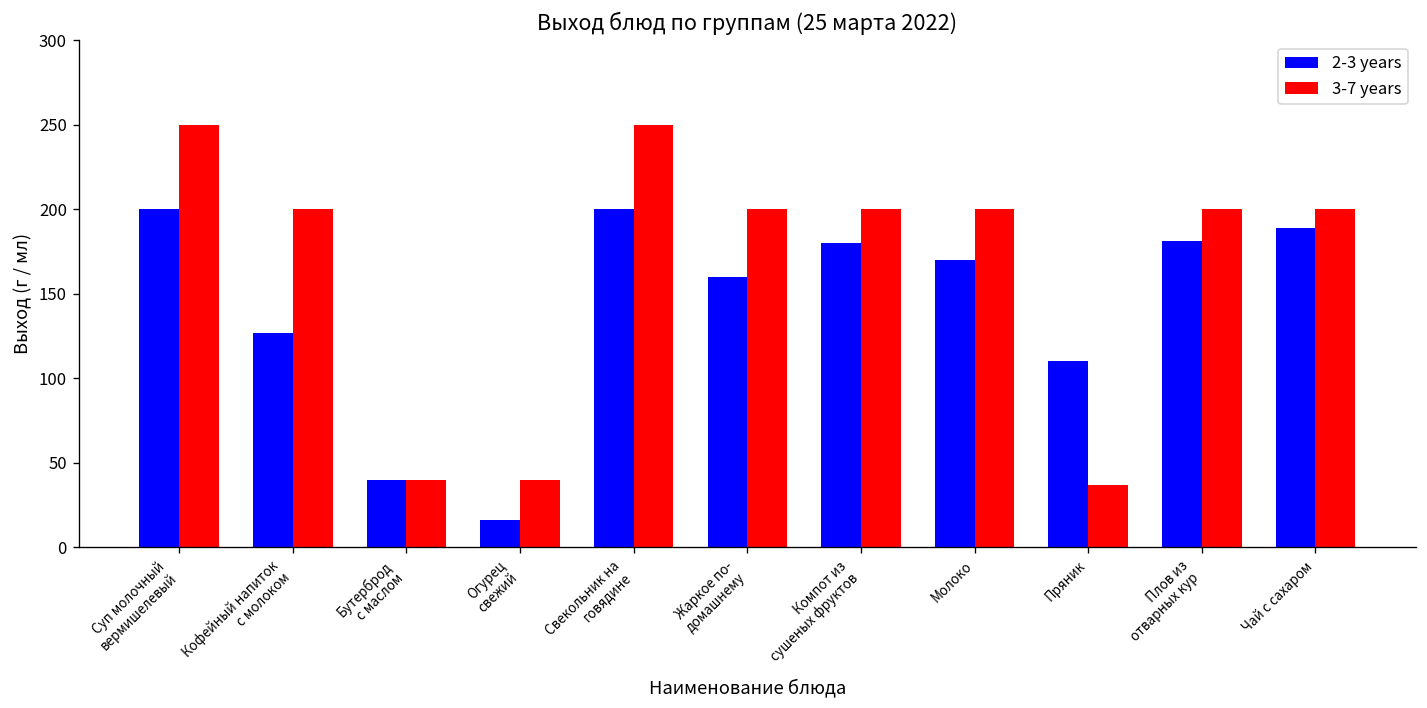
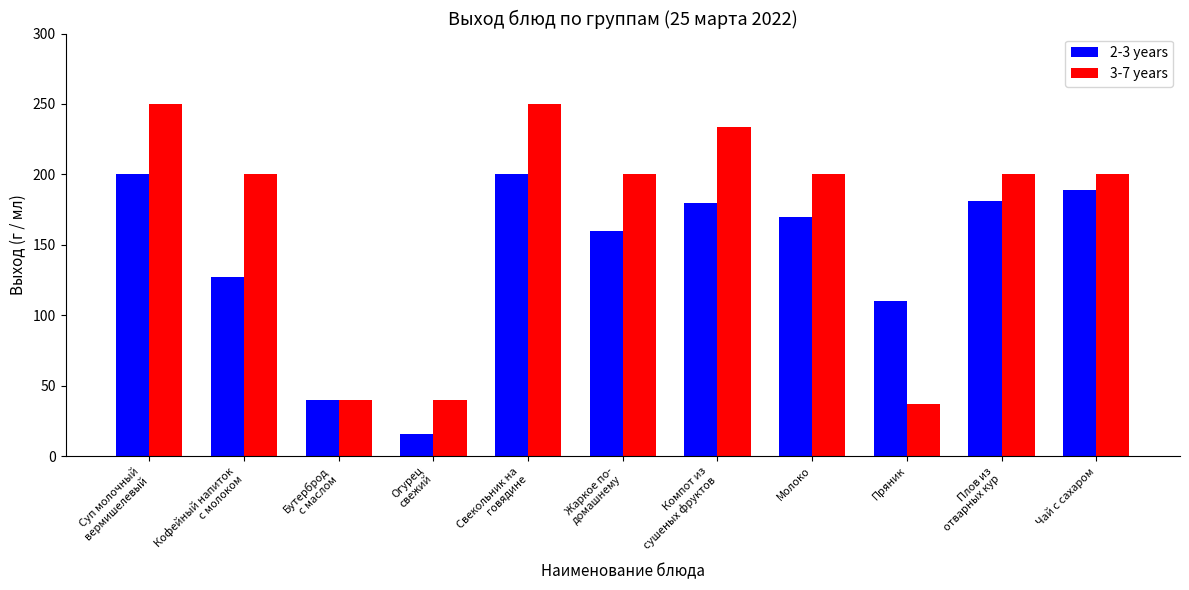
3-7 years, Компот из сушеных фруктов: 200 -> 234
